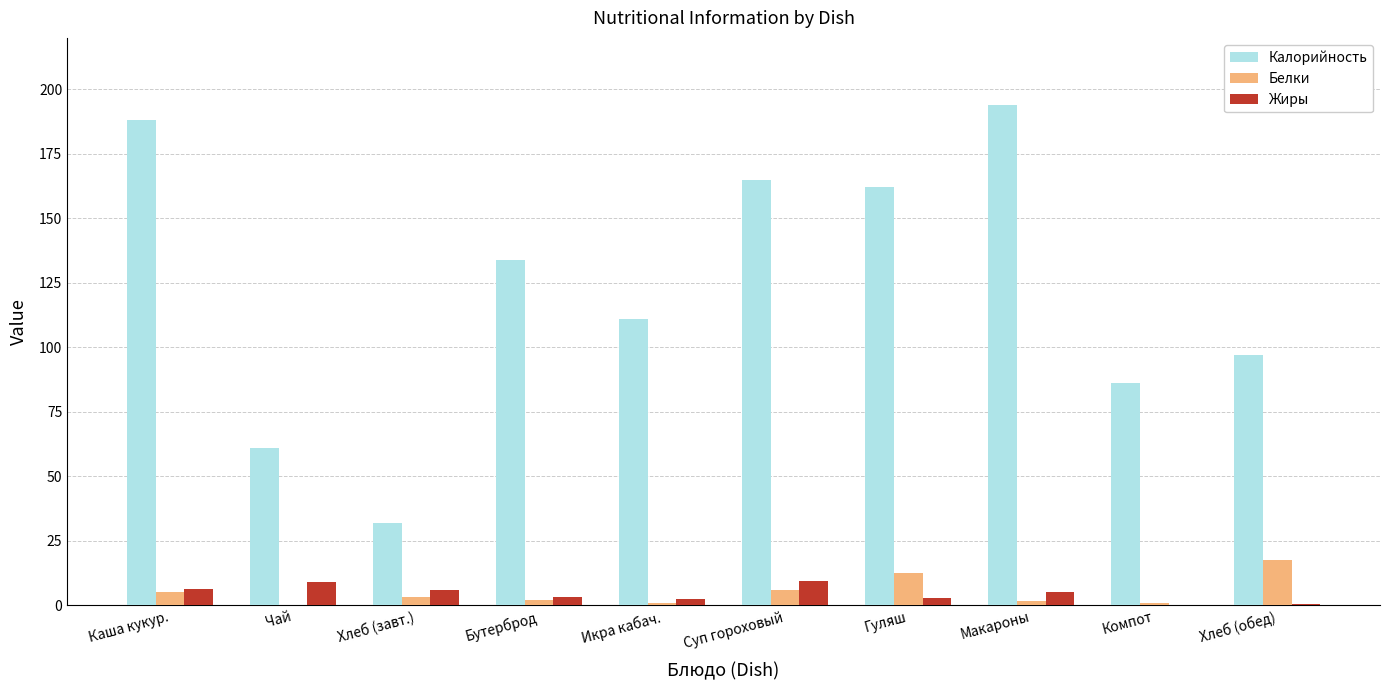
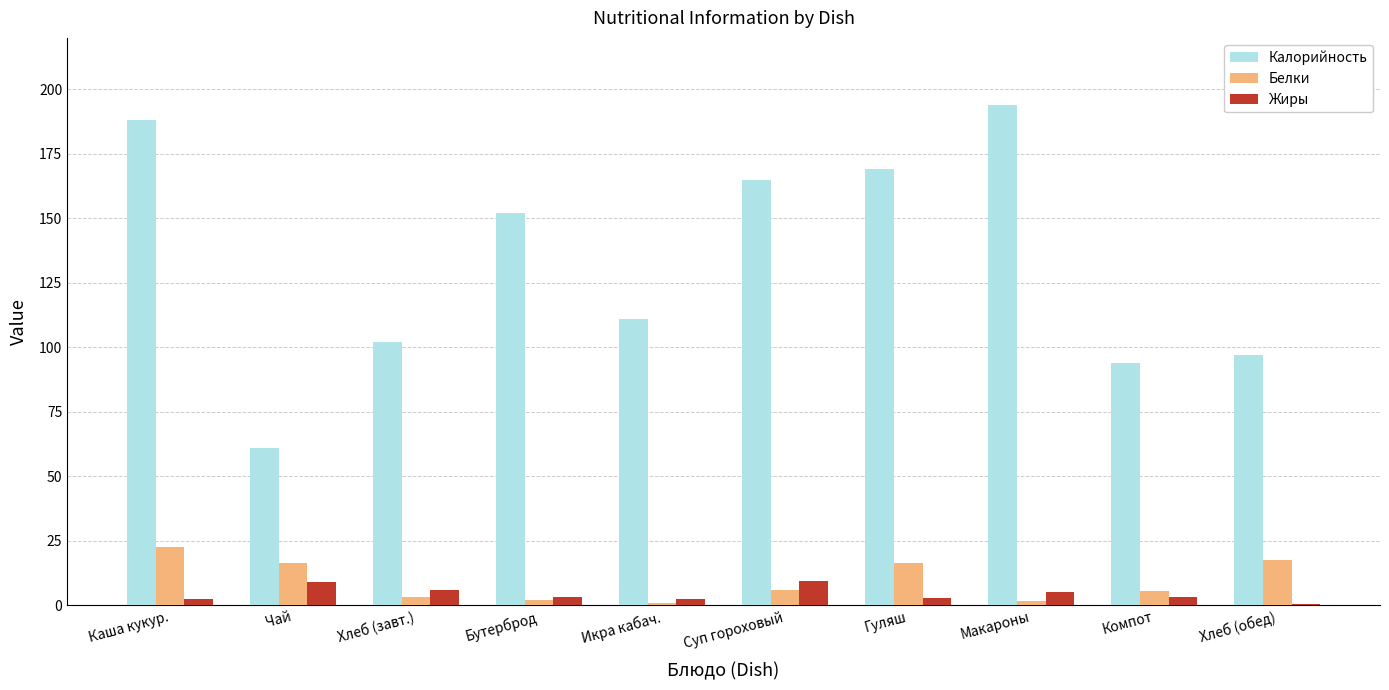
Белки, Каша кукур.: 5 -> 22
Жиры, Каша кукур.: 6 -> 3
Белки, Чай: 0 -> 17
Калорийность, Хлеб (завт.): 32 -> 102
Калорийность, Бутерброд: 134 -> 152
Калорийность, Гуляш: 162 -> 169
Белки, Гуляш: 13 -> 16
Калорийность, Компот: 86 -> 94
Белки, Компот: 1 -> 6
Жиры, Компот: 0 -> 3
